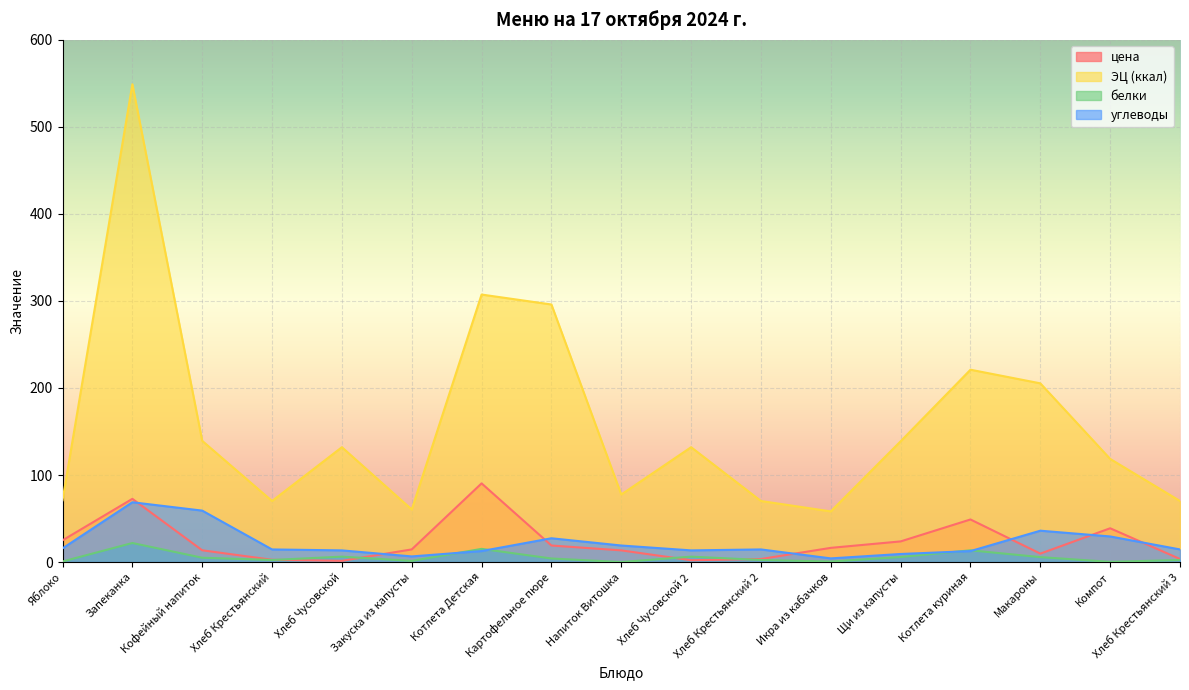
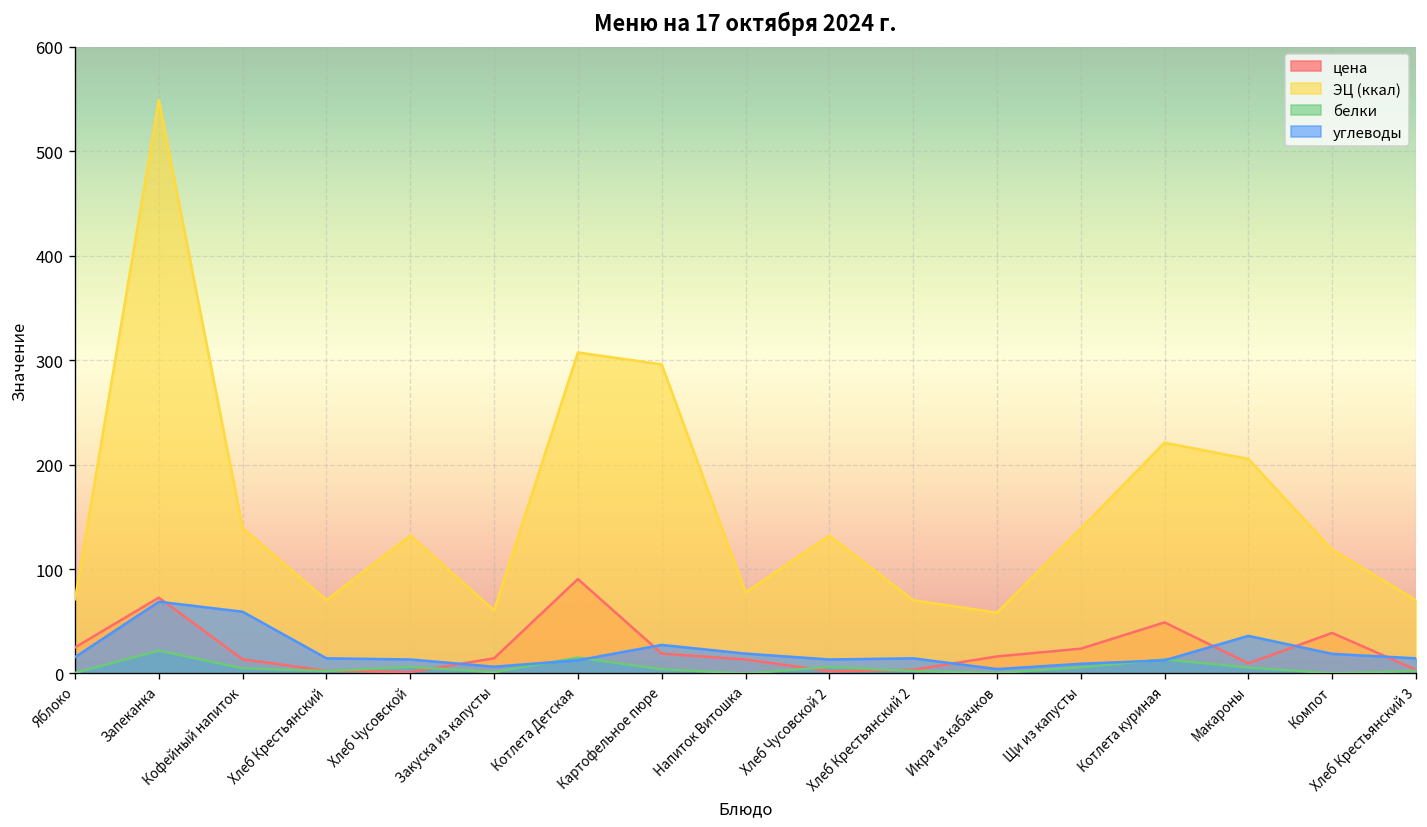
углеводы, Компот: 30 -> 20
